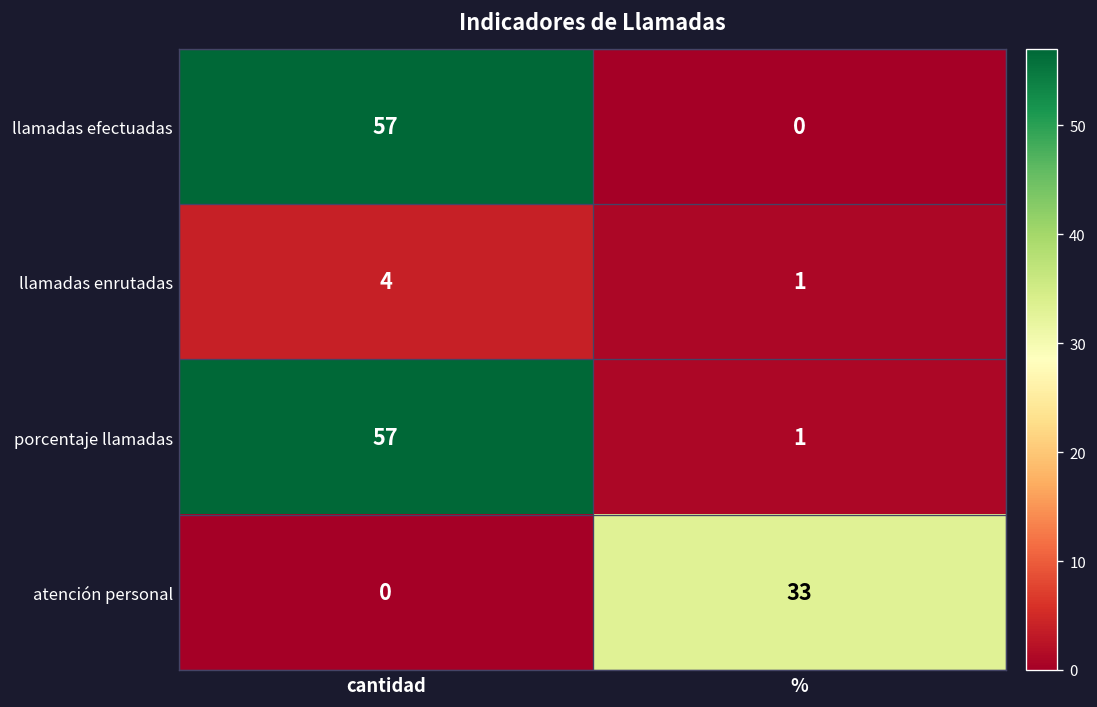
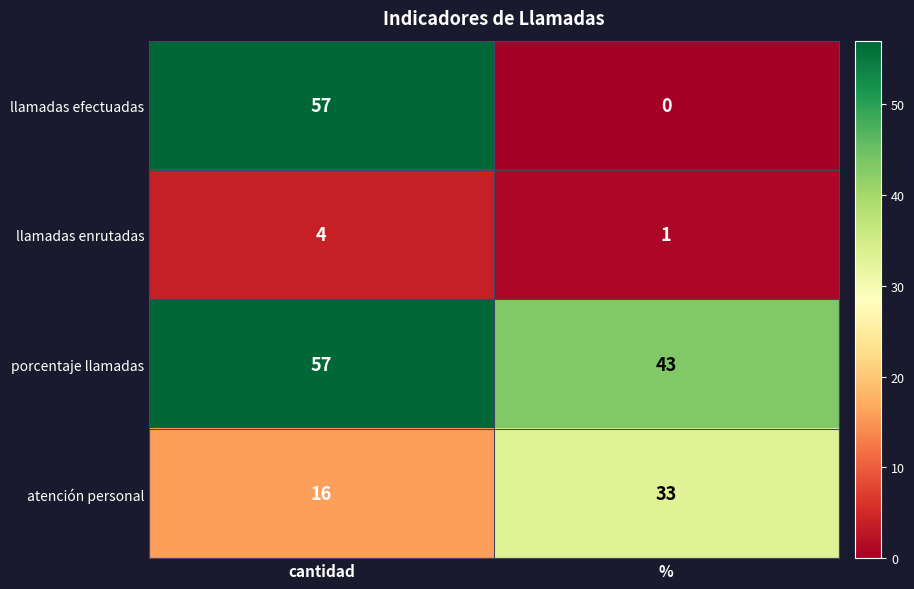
porcentaje llamadas, %: 1 -> 43
atención personal, cantidad: 0 -> 16
